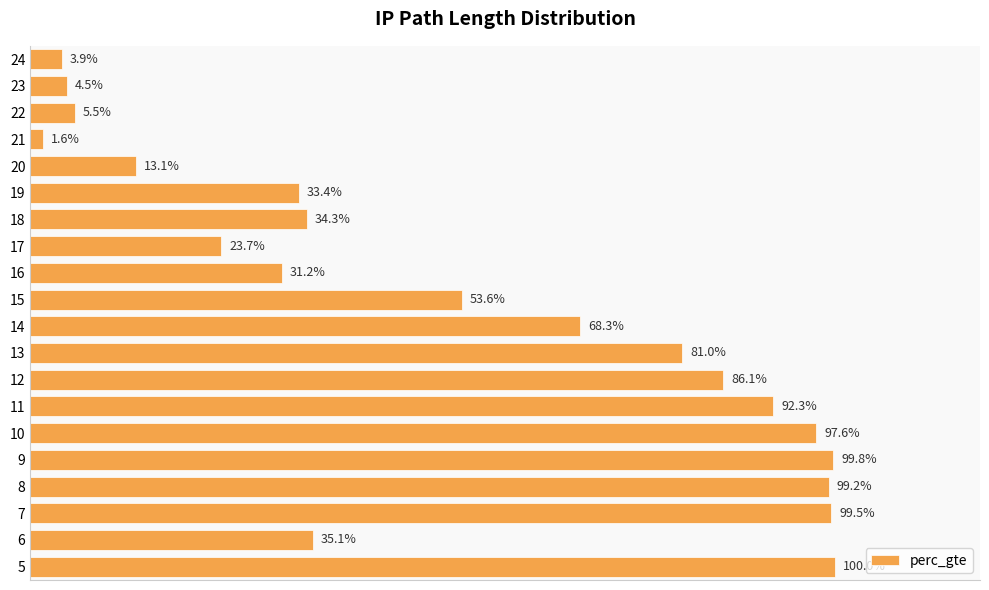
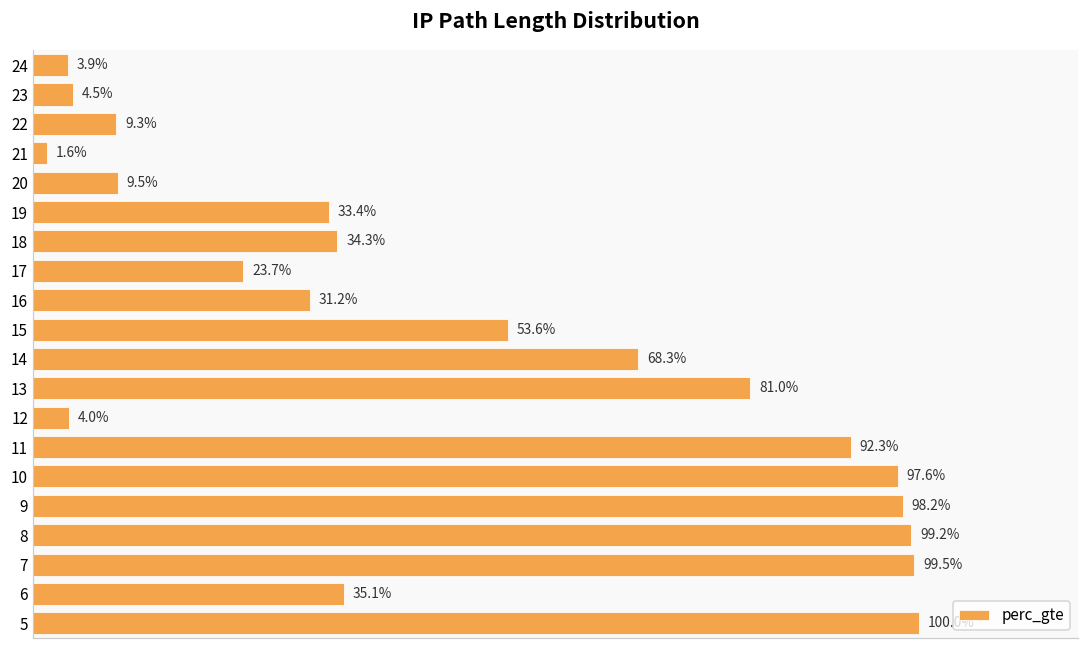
22: 5.5% -> 9.3%
20: 13.1% -> 9.5%
12: 86.1% -> 4.0%
9: 99.8% -> 98.2%
